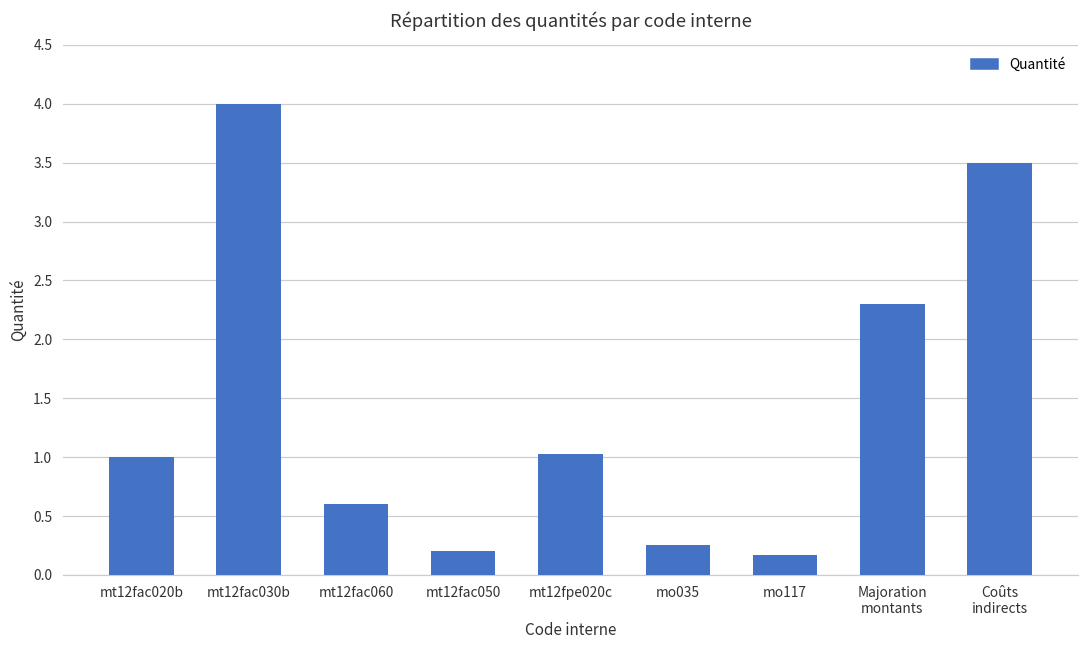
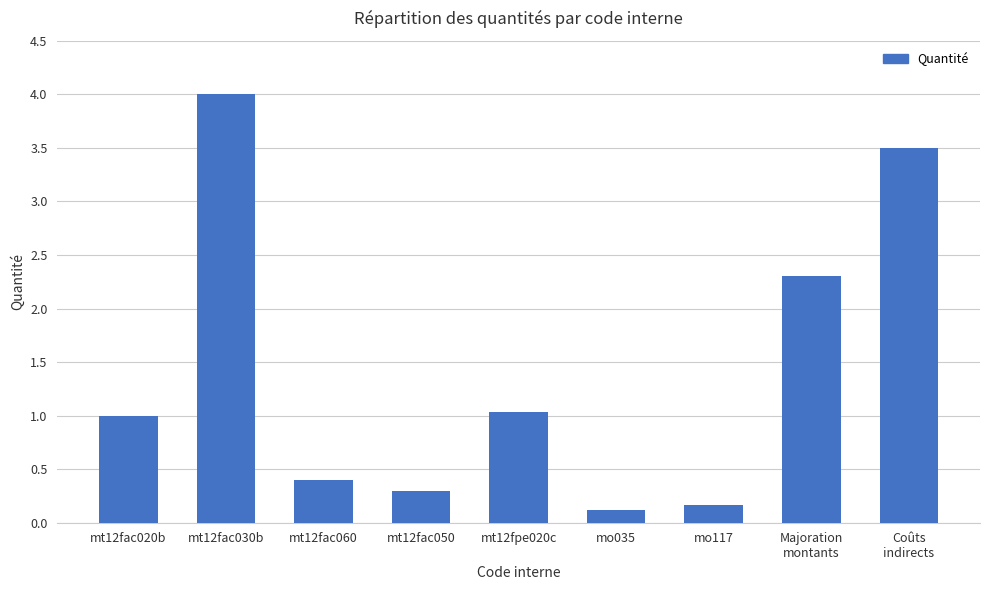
mt12fac060: 0.6 -> 0.4
mt12fac050: 0.2 -> 0.3
mo035: 0.26 -> 0.12
